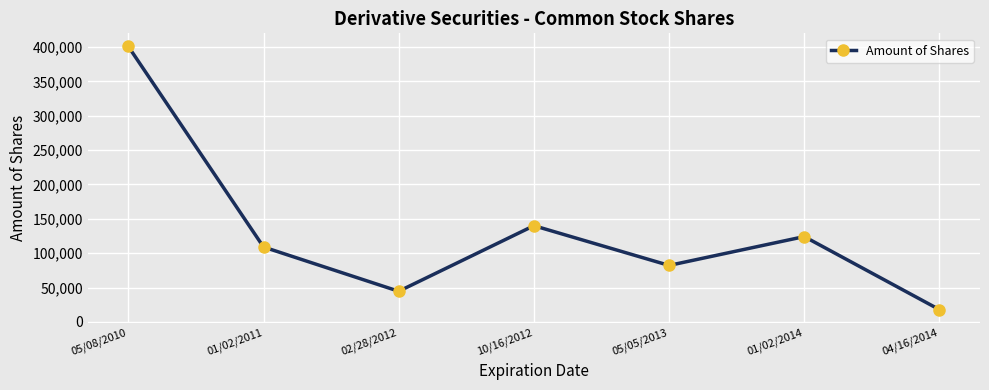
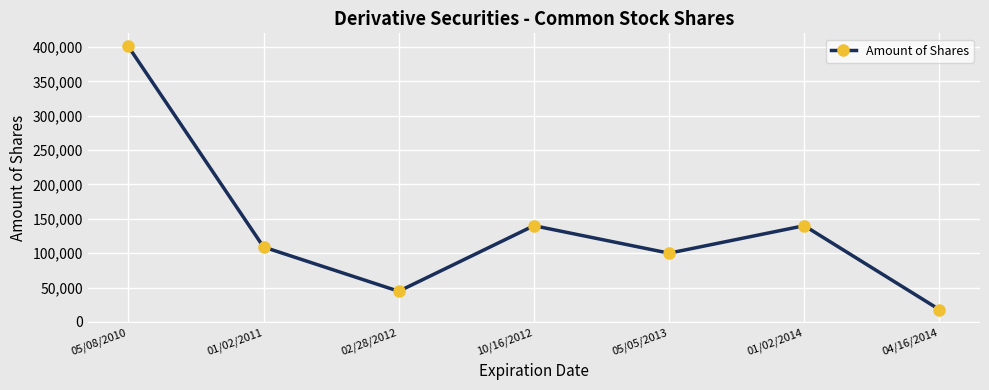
05/05/2013: 80,000 -> 100,000
01/02/2014: 120,000 -> 140,000
